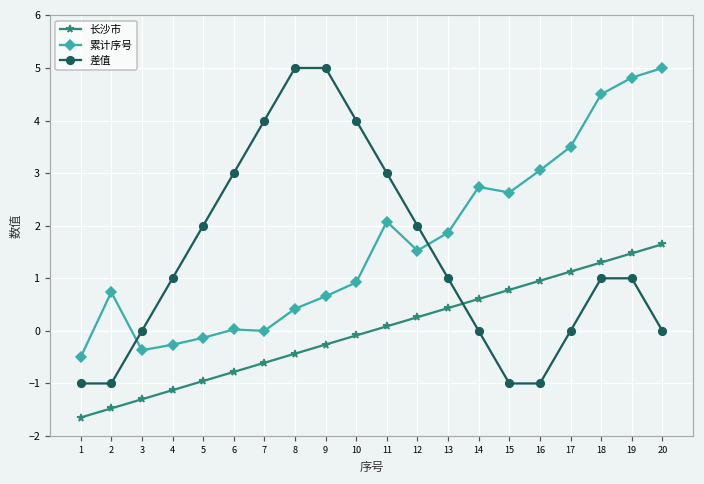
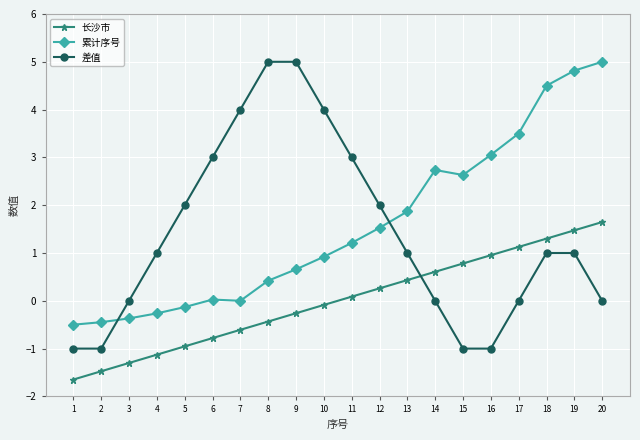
累计序号, 2: 0.7 -> -0.4
累计序号, 11: 2.1 -> 1.2
